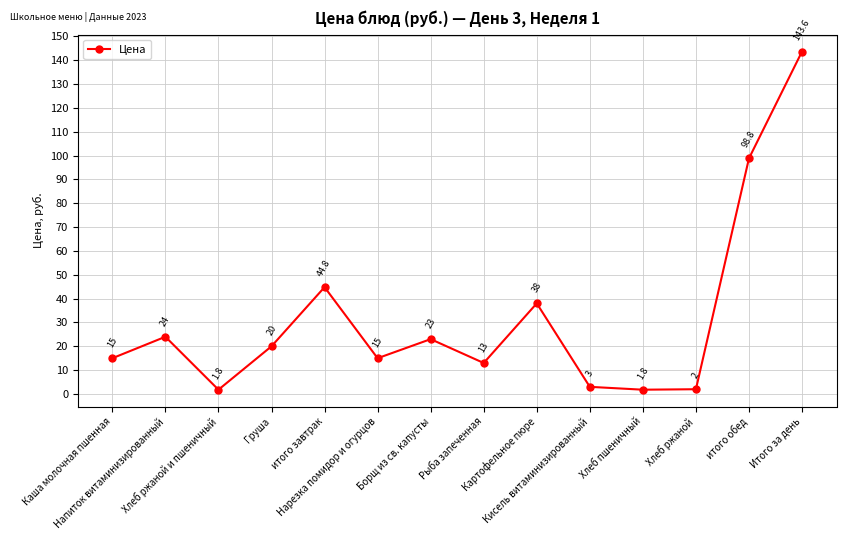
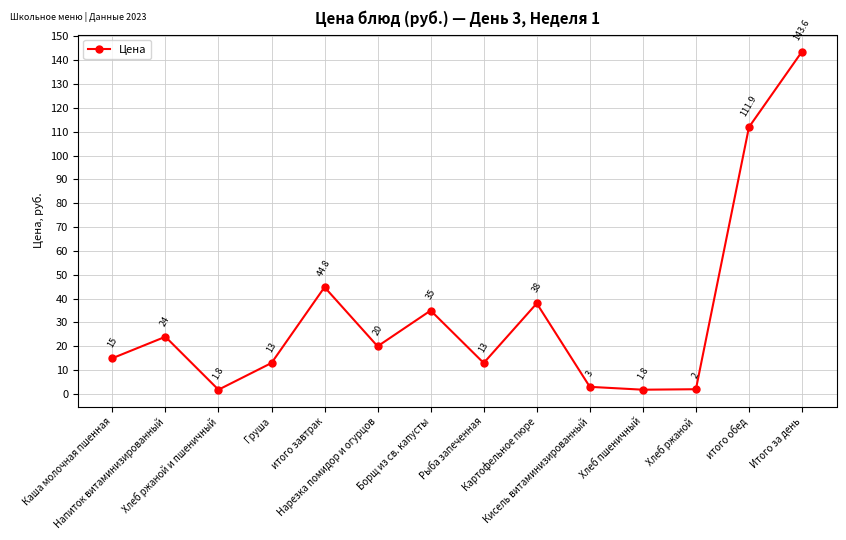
Груша: 20 -> 13
Нарезка помидор и огурцов: 15 -> 20
Борщ из св. капусты: 23 -> 35
итого обед: 98.8 -> 111.9
